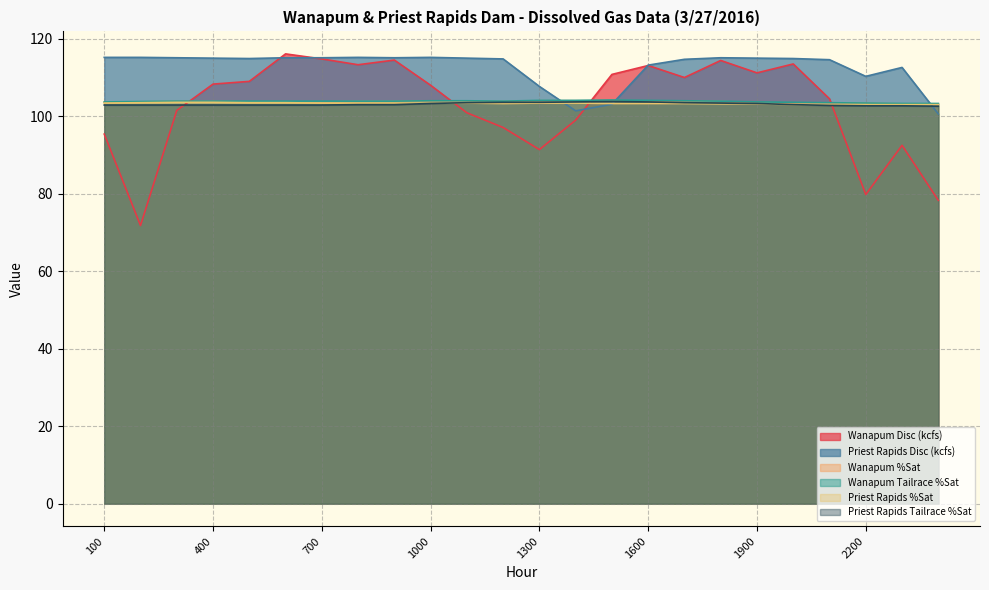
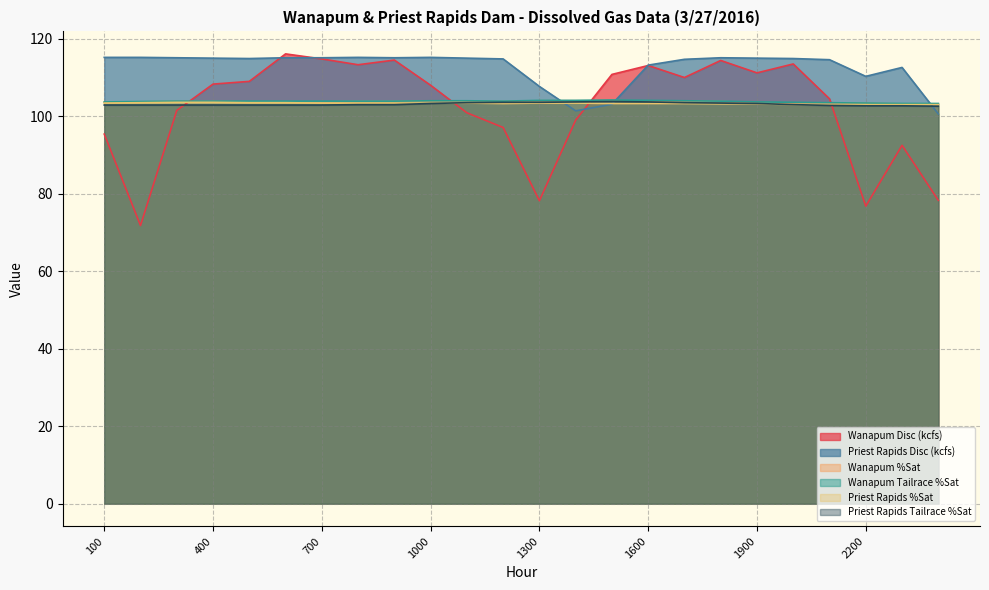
Wanapum Disc (kcfs), 1300: 91 -> 78
Wanapum Disc (kcfs), 2200: 80 -> 77
